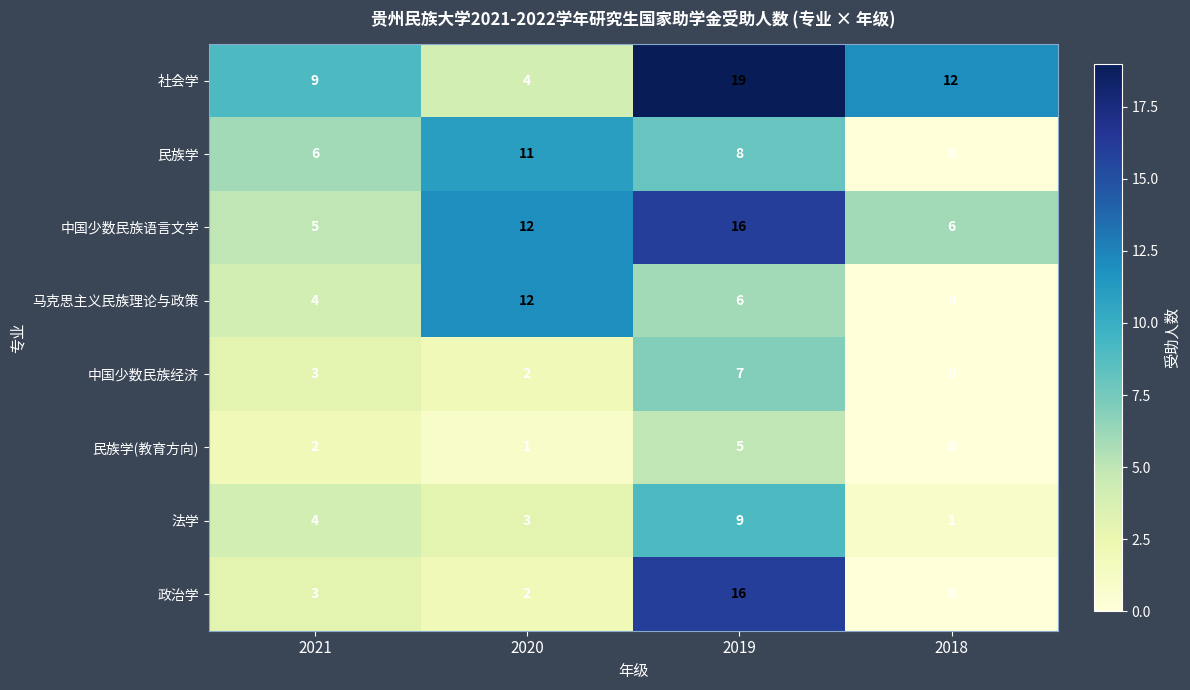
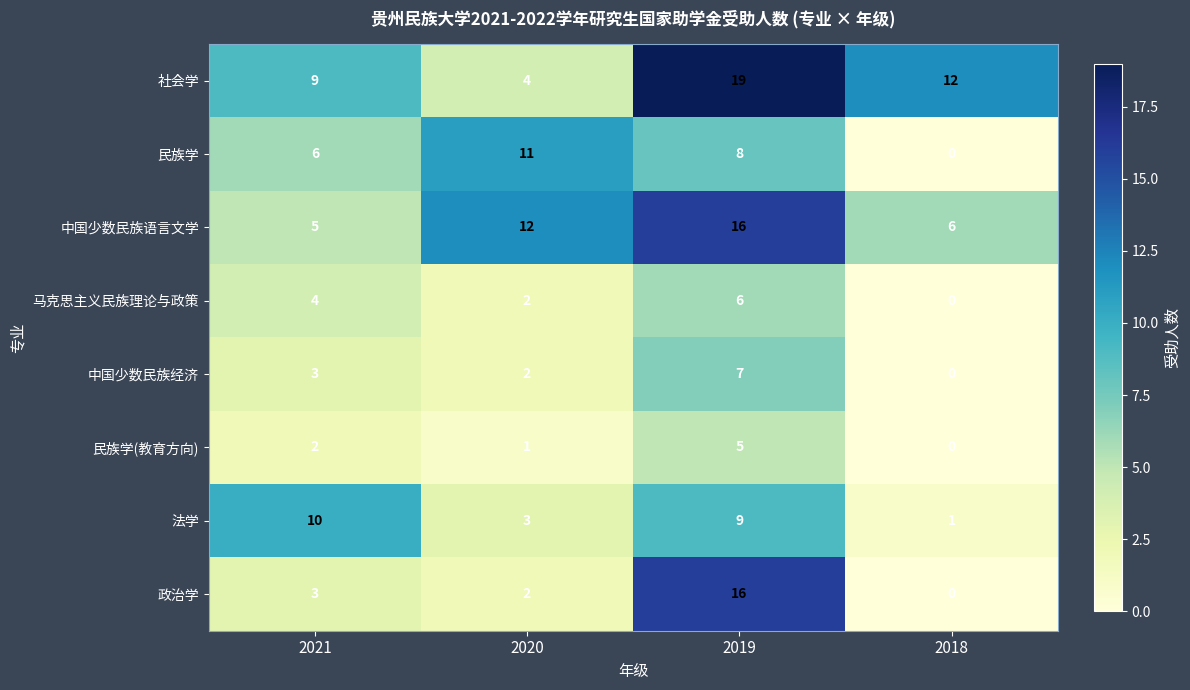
马克思主义民族理论与政策, 2020: 12 -> 2
法学, 2021: 4 -> 10
